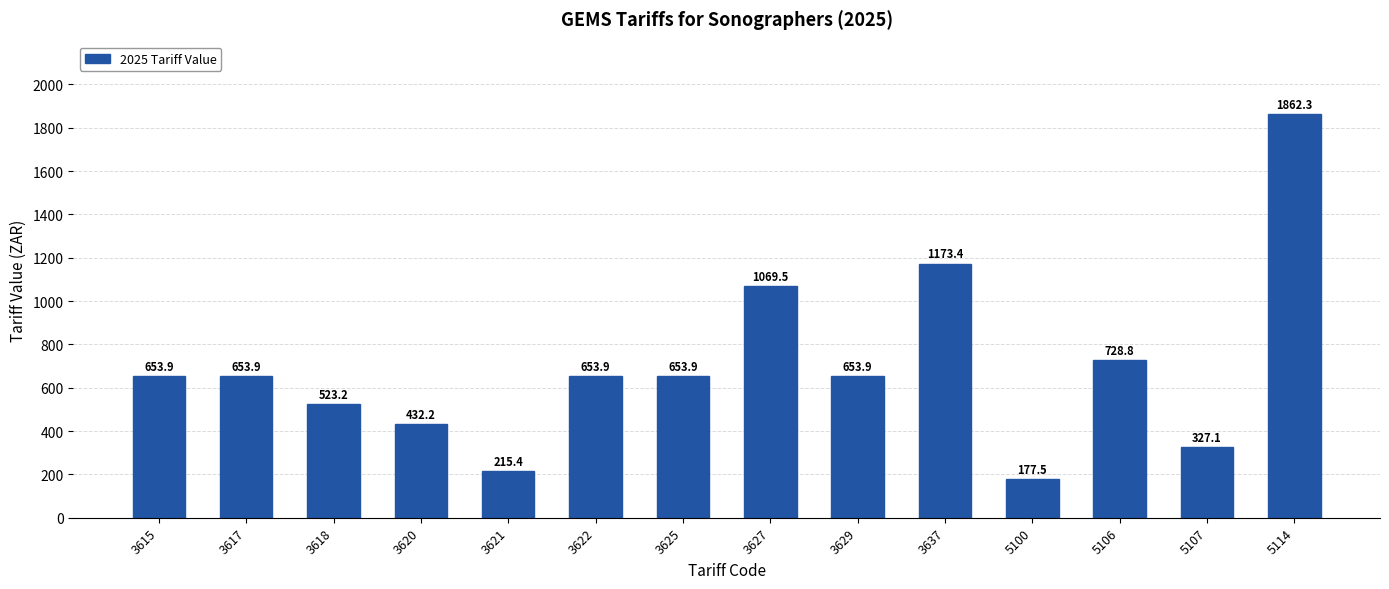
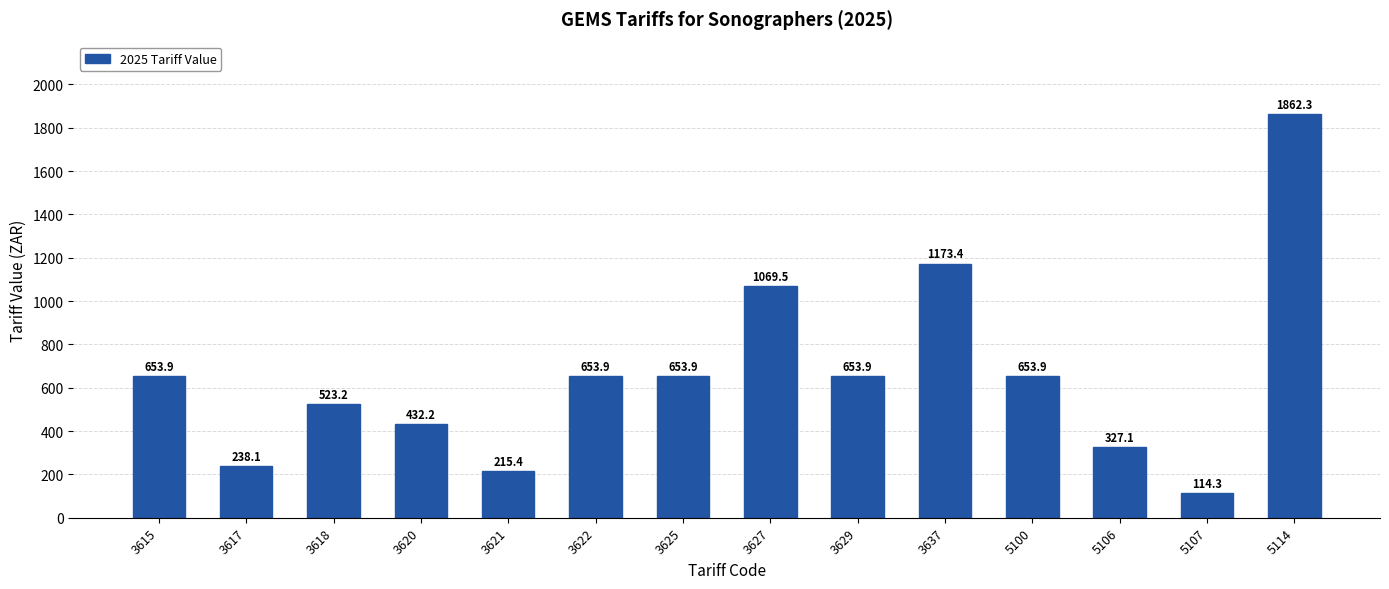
3617: 653.9 -> 238.1
5100: 177.5 -> 653.9
5106: 728.8 -> 327.1
5107: 327.1 -> 114.3
